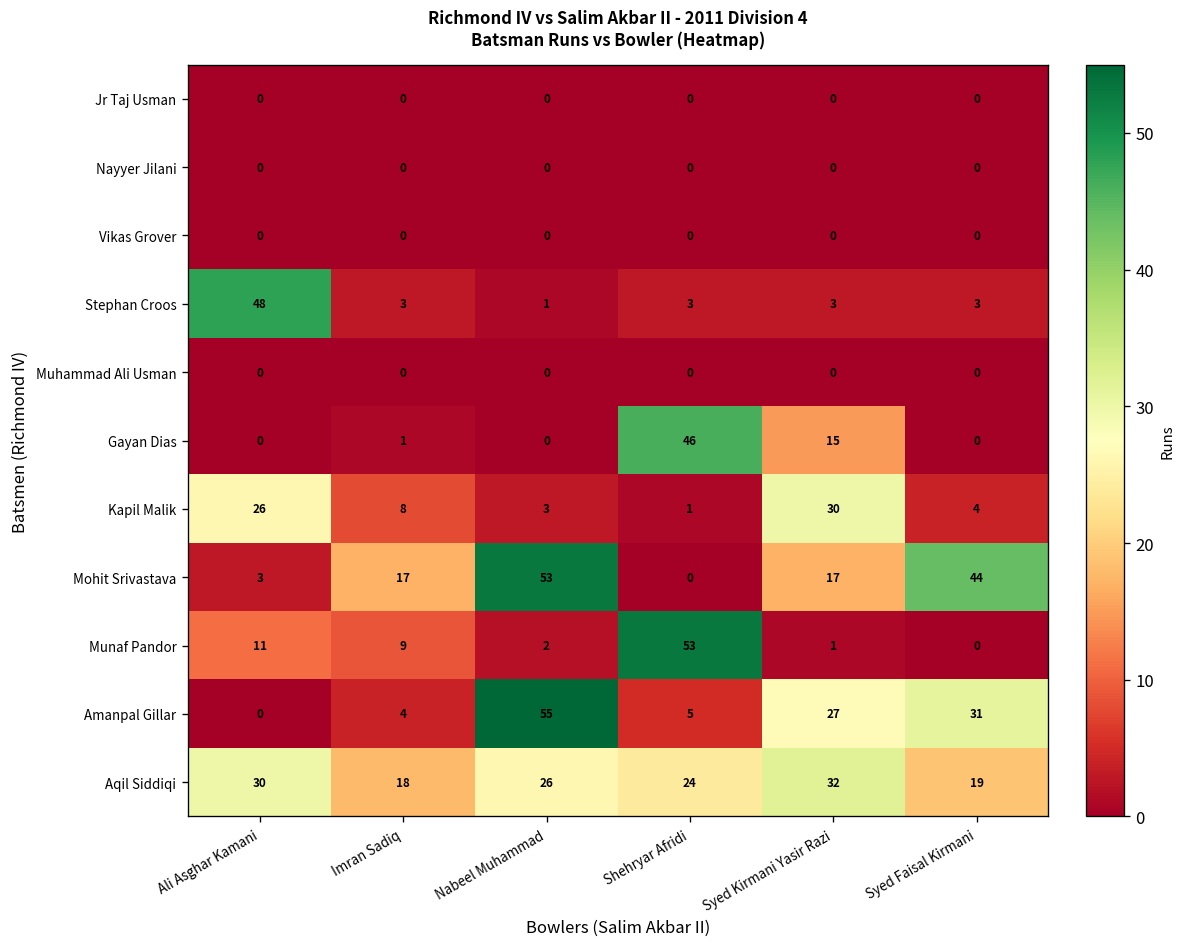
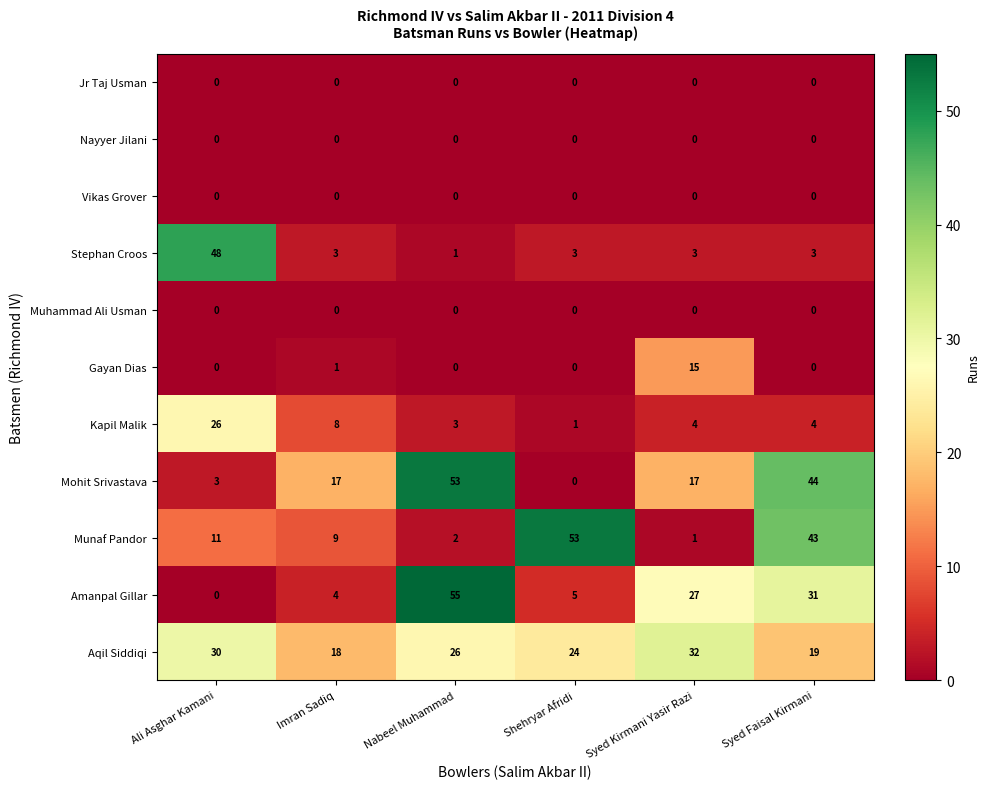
Gayan Dias, Shehryar Afridi: 46 -> 0
Kapil Malik, Syed Kirmani Yasir Razi: 30 -> 4
Munaf Pandor, Syed Faisal Kirmani: 0 -> 43
